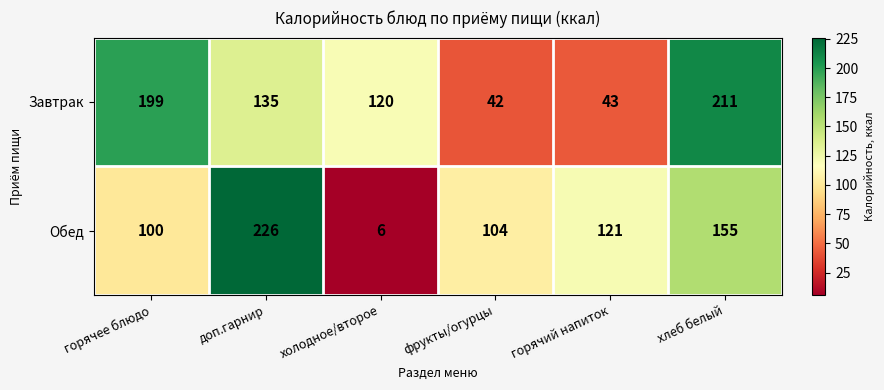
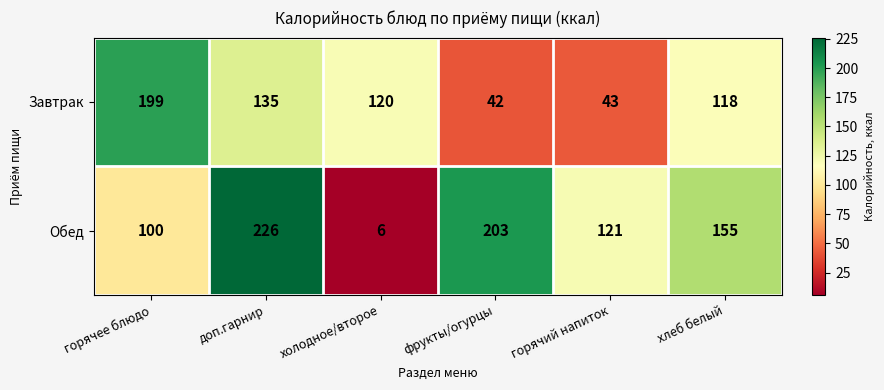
Завтрак, хлеб белый: 211 -> 118
Обед, фрукты/огурцы: 104 -> 203
